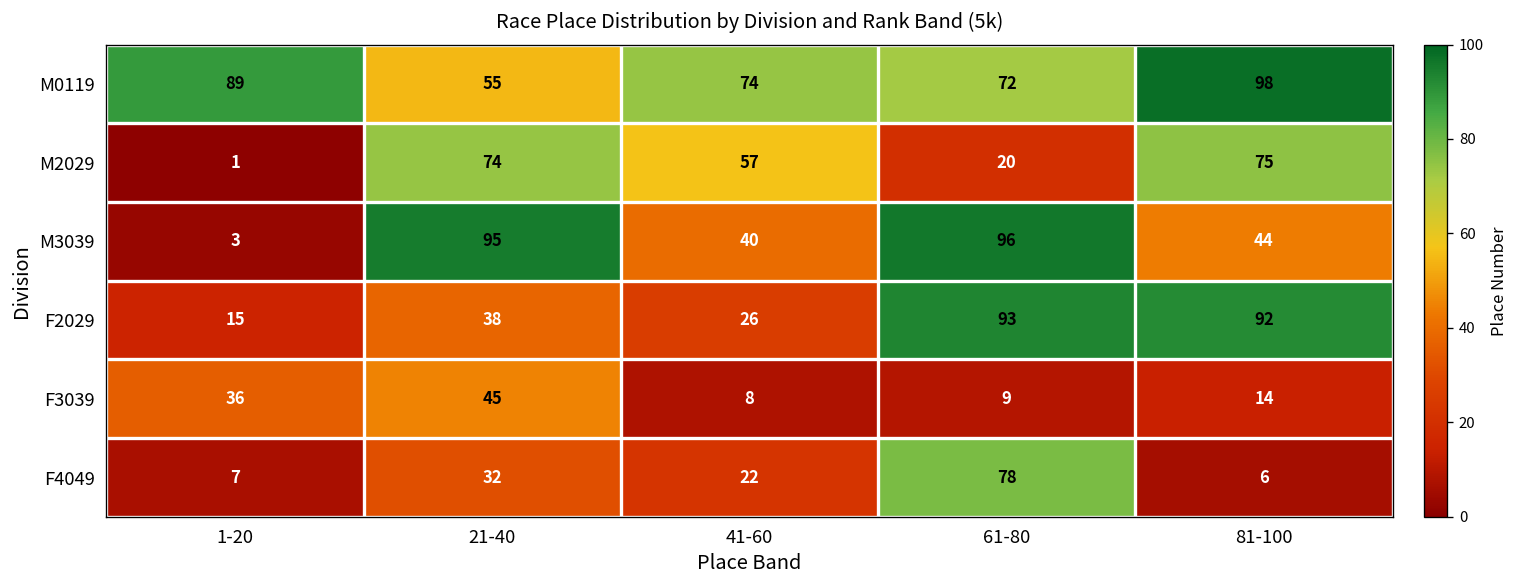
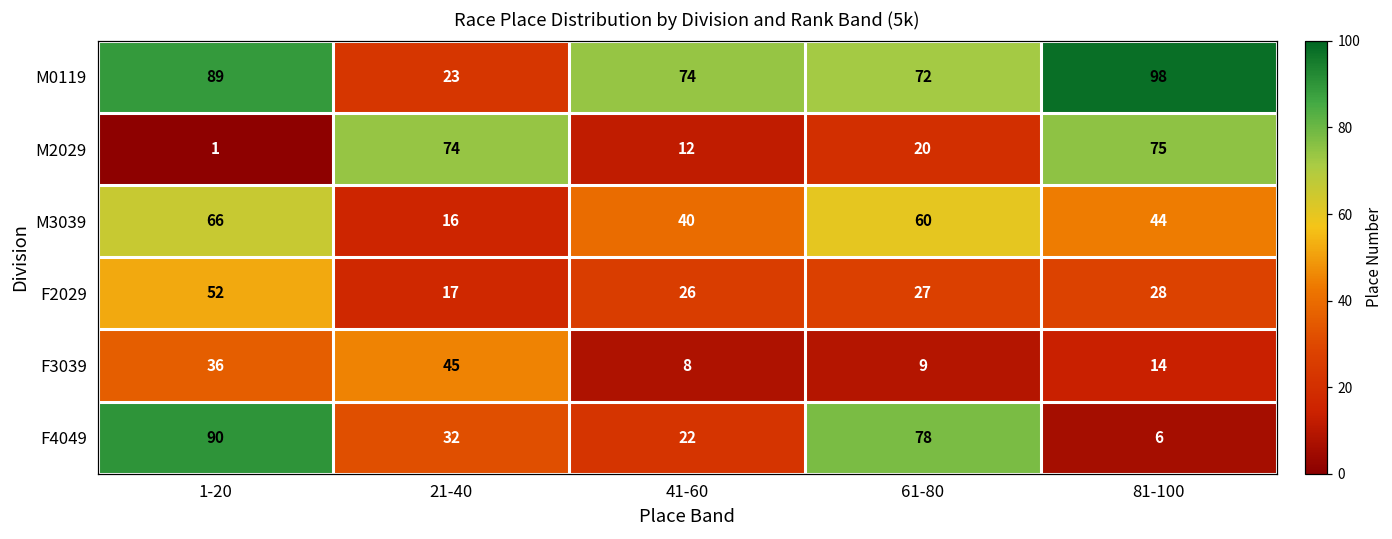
M0119, 21-40: 55 -> 23
M2029, 41-60: 57 -> 12
M3039, 1-20: 3 -> 66
M3039, 21-40: 95 -> 16
M3039, 61-80: 96 -> 60
F2029, 1-20: 15 -> 52
F2029, 21-40: 38 -> 17
F2029, 61-80: 93 -> 27
F2029, 81-100: 92 -> 28
F4049, 1-20: 7 -> 90
